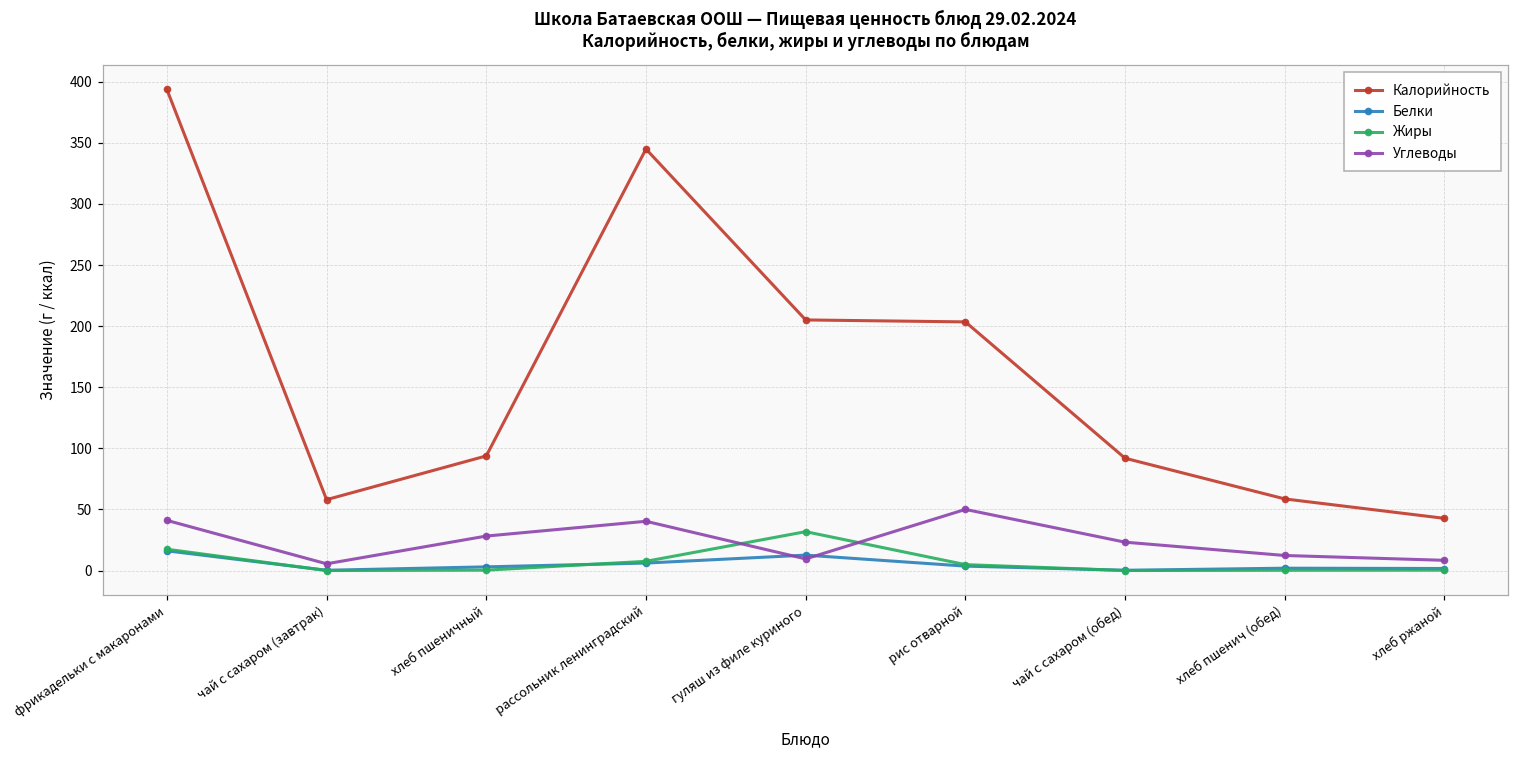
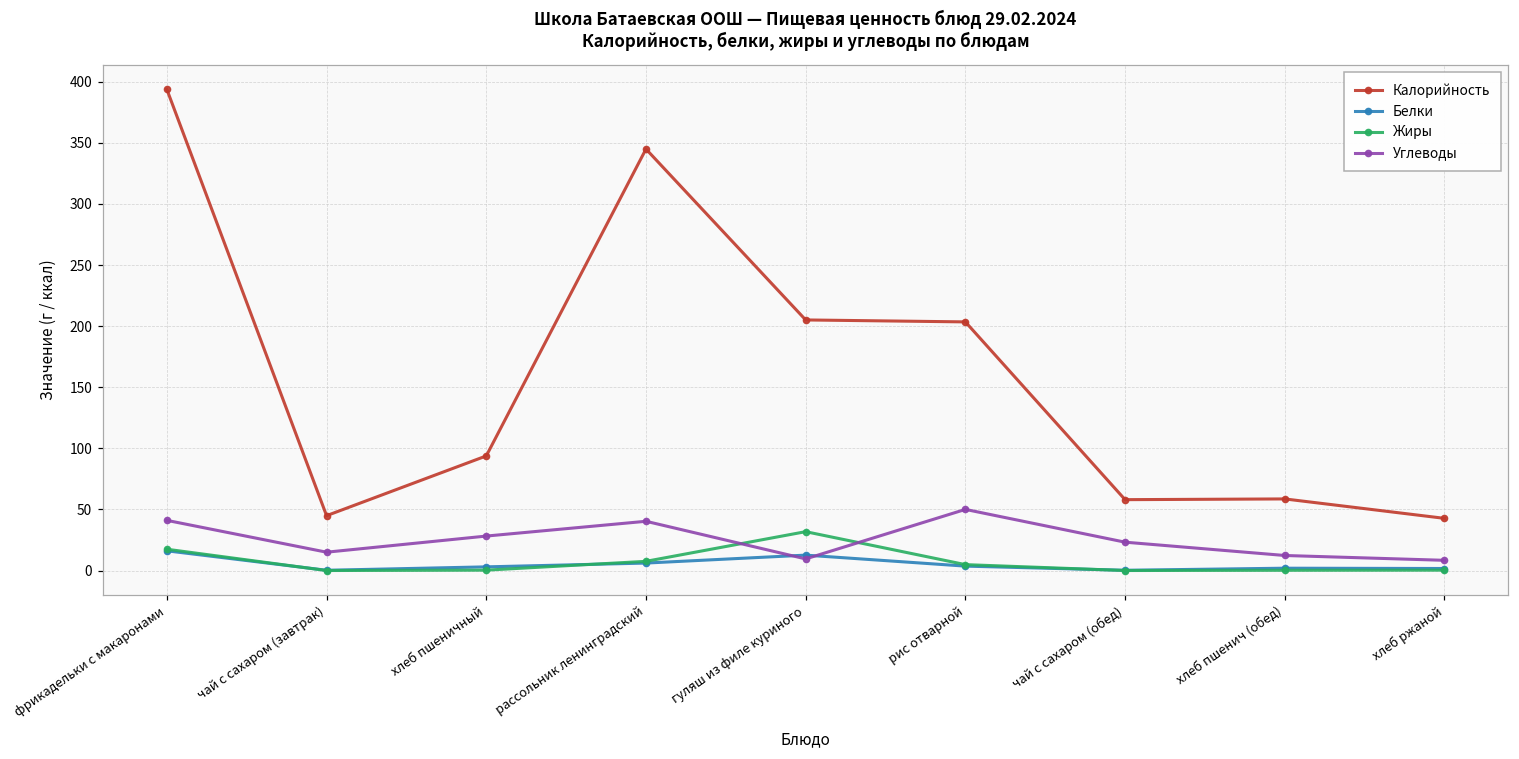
Калорийность, чай с сахаром (завтрак): 58 -> 45
Углеводы, чай с сахаром (завтрак): 6 -> 15
Калорийность, чай с сахаром (обед): 92 -> 58
